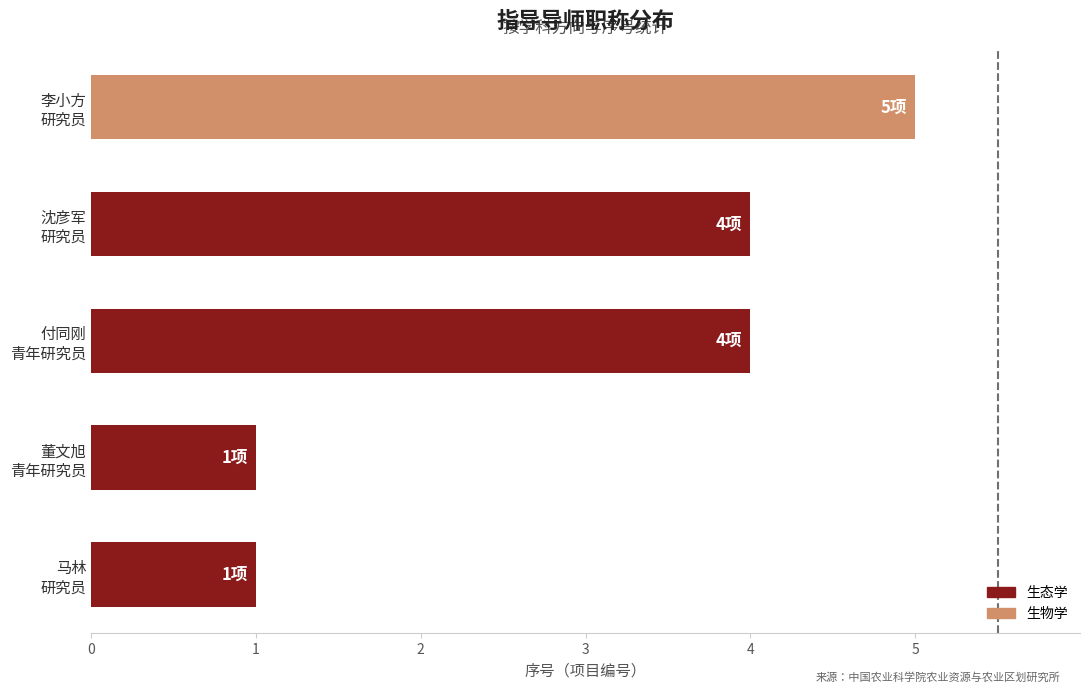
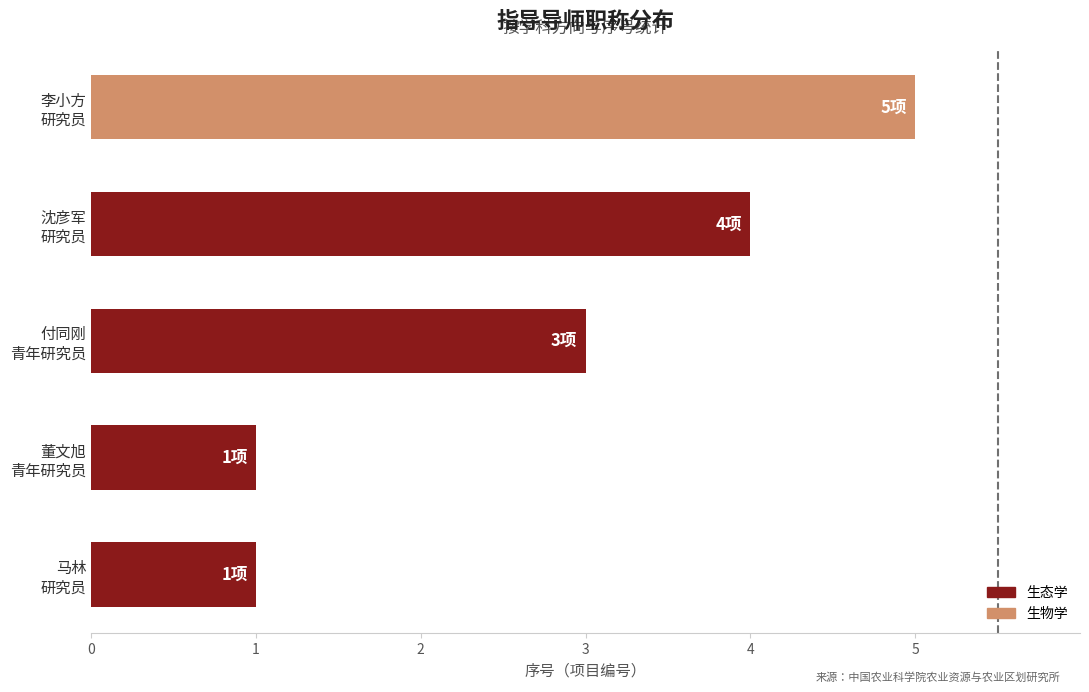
付同刚 青年研究员: 4项 -> 3项
